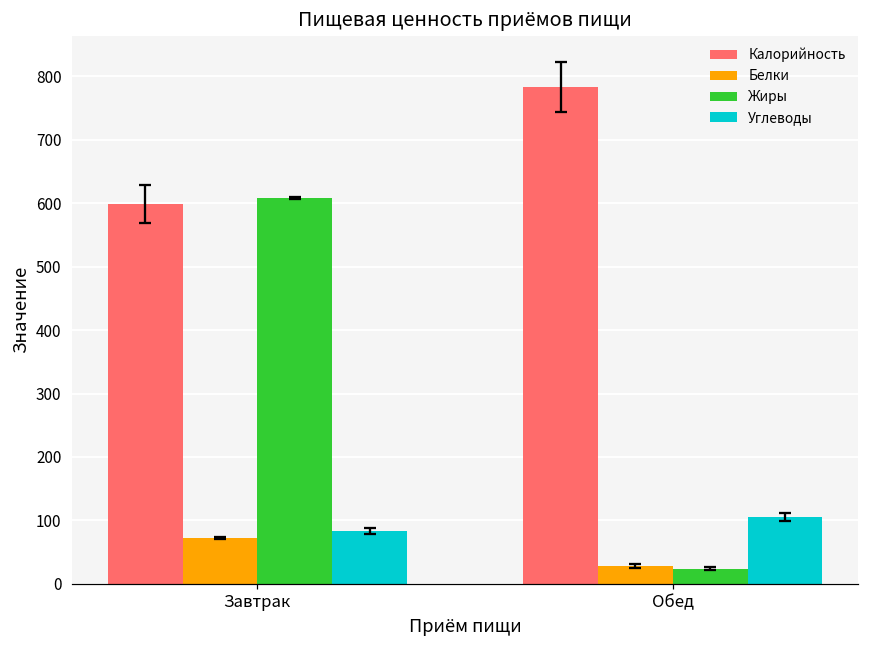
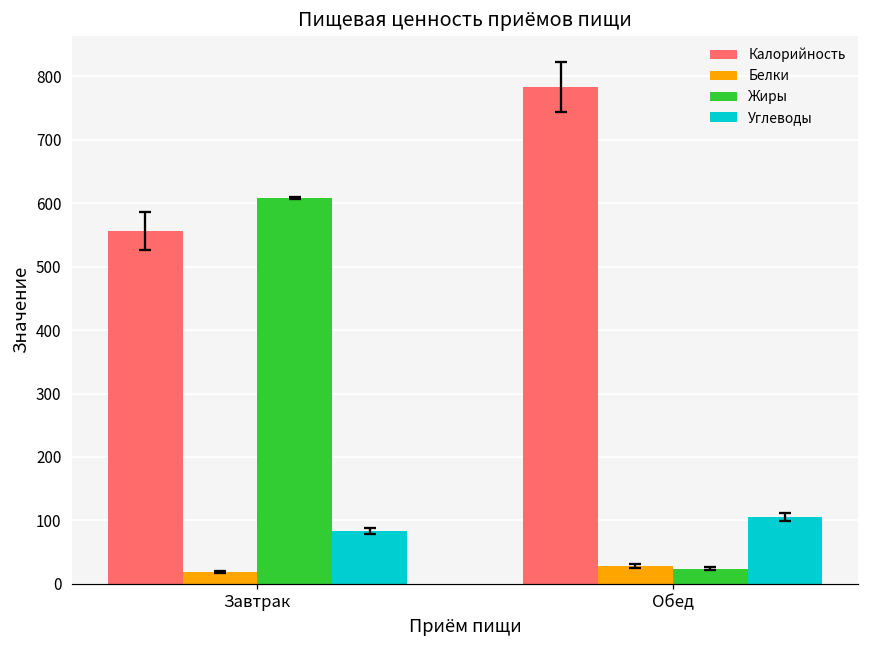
Калорийность, Завтрак: 600 -> 560
Белки, Завтрак: 70 -> 20
